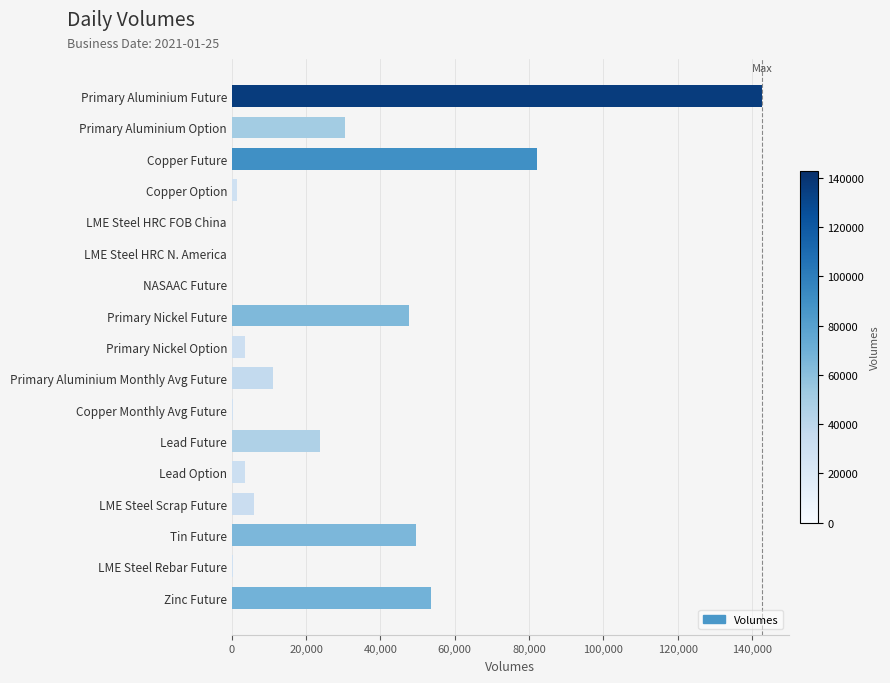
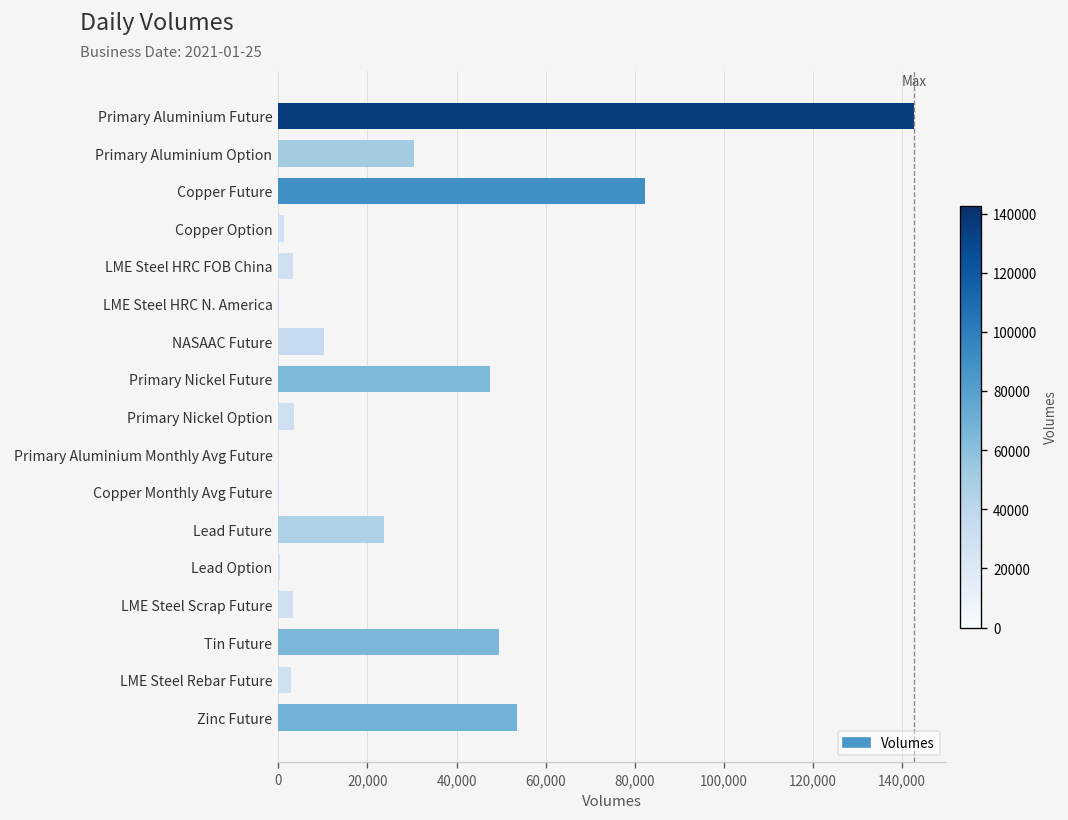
LME Steel HRC FOB China: 0 -> 3,000
NASAAC Future: 0 -> 10,000
Primary Aluminium Monthly Avg Future: 11,000 -> 0
Lead Option: 4,000 -> 0
LME Steel Scrap Future: 6,000 -> 3,000
LME Steel Rebar Future: 0 -> 3,000
